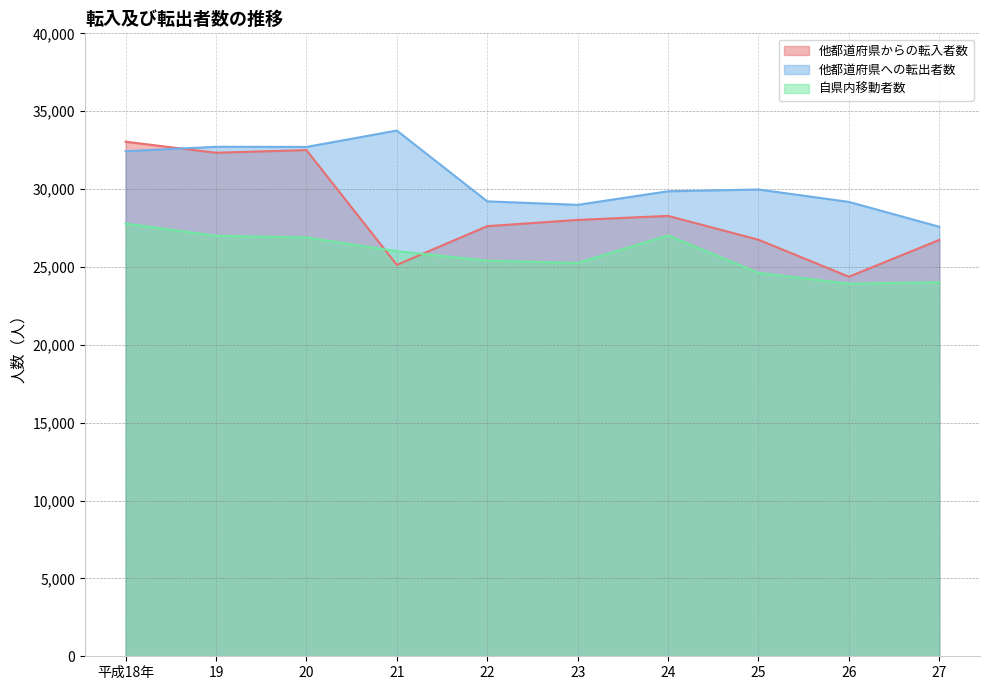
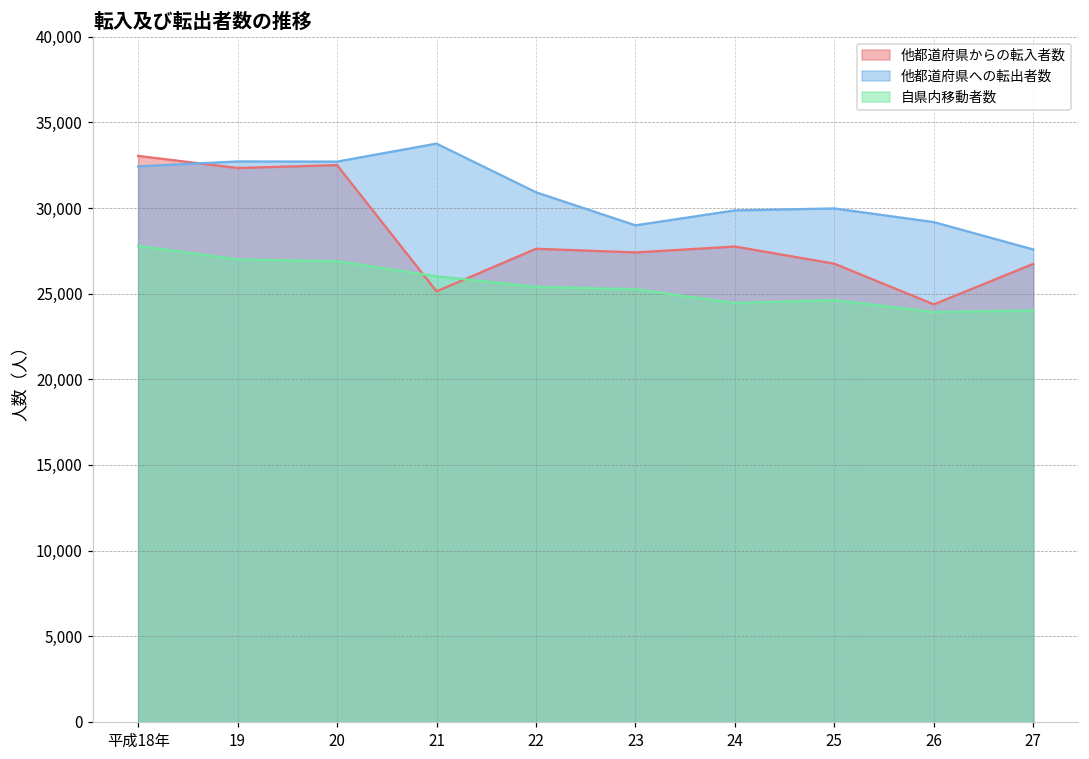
他都道府県への転出者数, 22: 29,200 -> 30,900
他都道府県からの転入者数, 23: 28,000 -> 27,400
他都道府県からの転入者数, 24: 28,300 -> 27,800
自県内移動者数, 24: 27,000 -> 24,500
